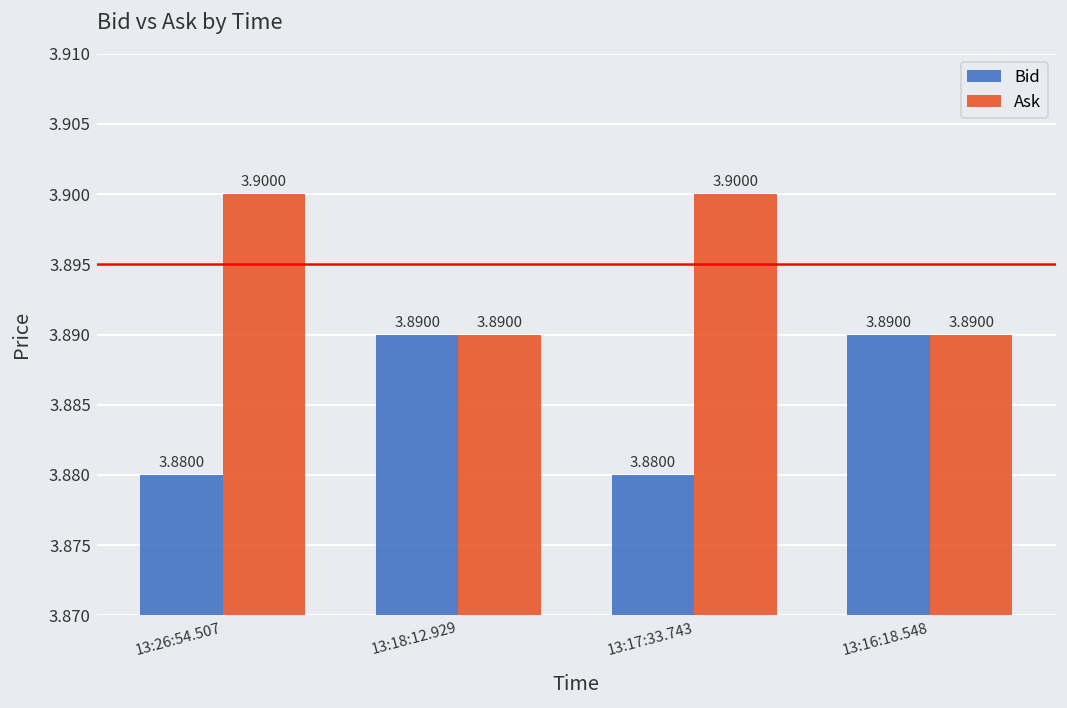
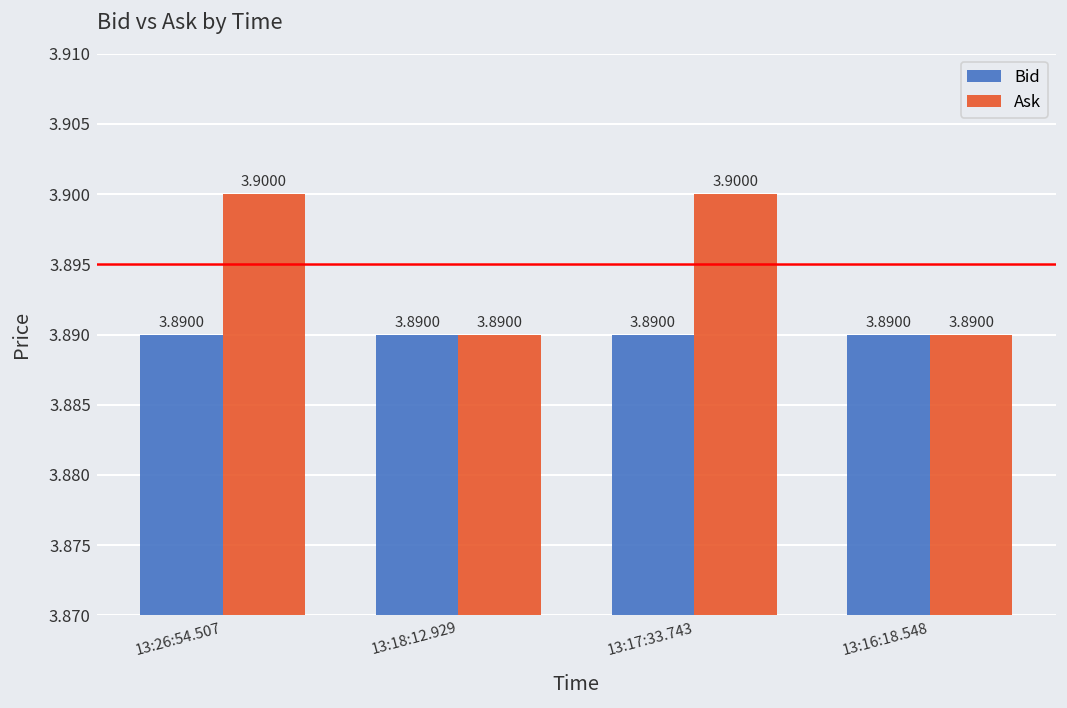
Bid, 13:26:54.507: 3.8800 -> 3.8900
Bid, 13:17:33.743: 3.8800 -> 3.8900
